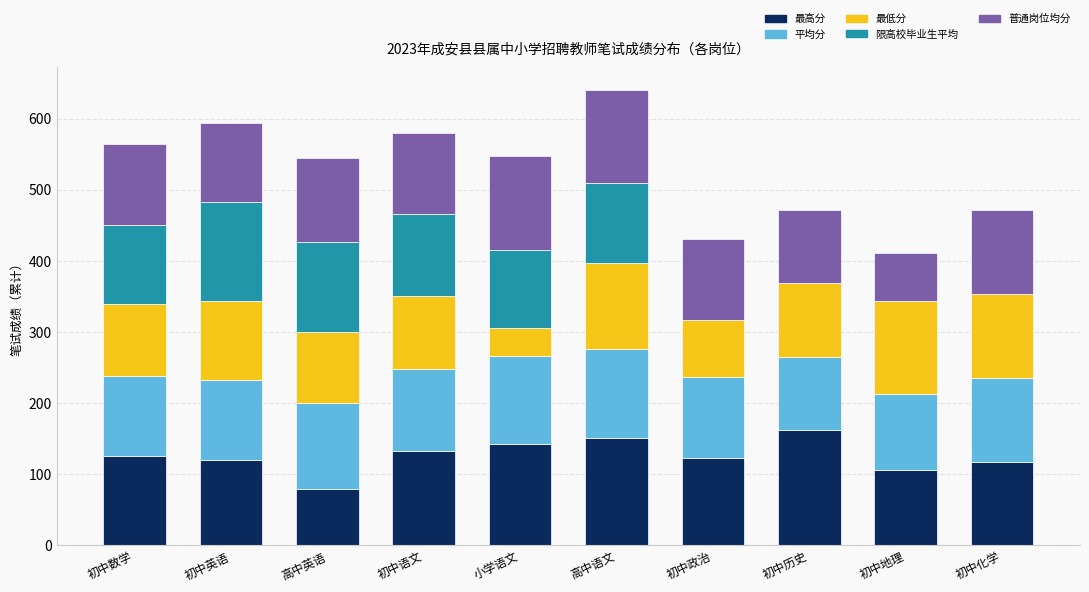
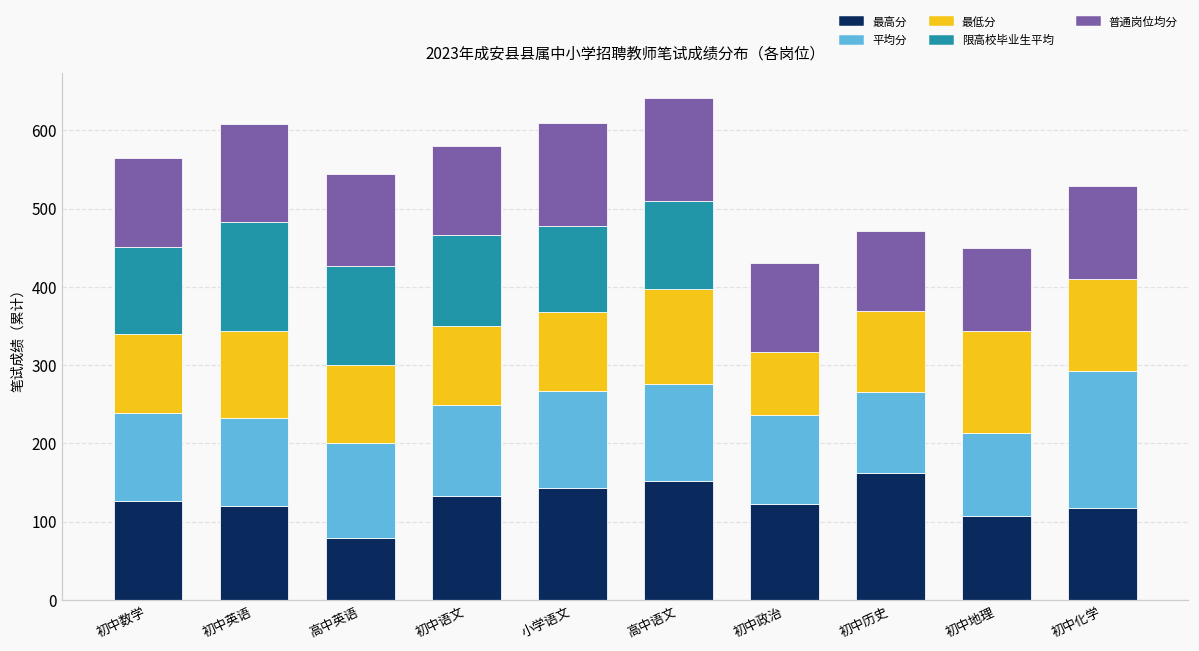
普通岗位均分, 初中英语: 110 -> 120
最低分, 小学语文: 40 -> 100
普通岗位均分, 初中地理: 70 -> 110
平均分, 初中化学: 120 -> 170
